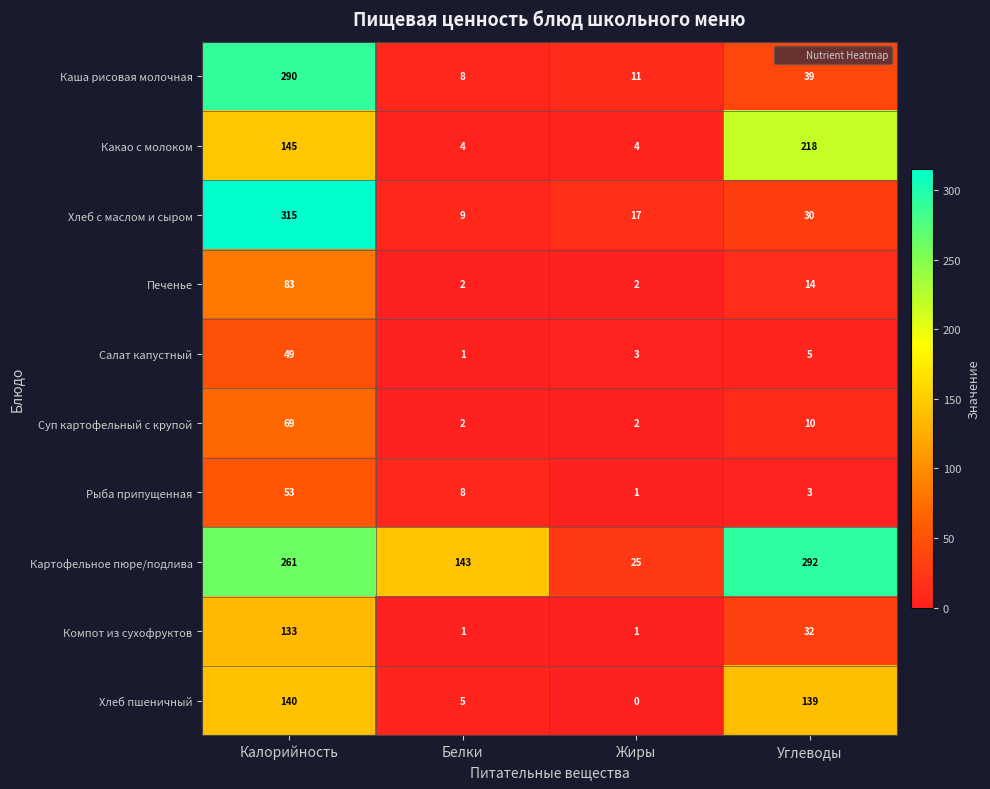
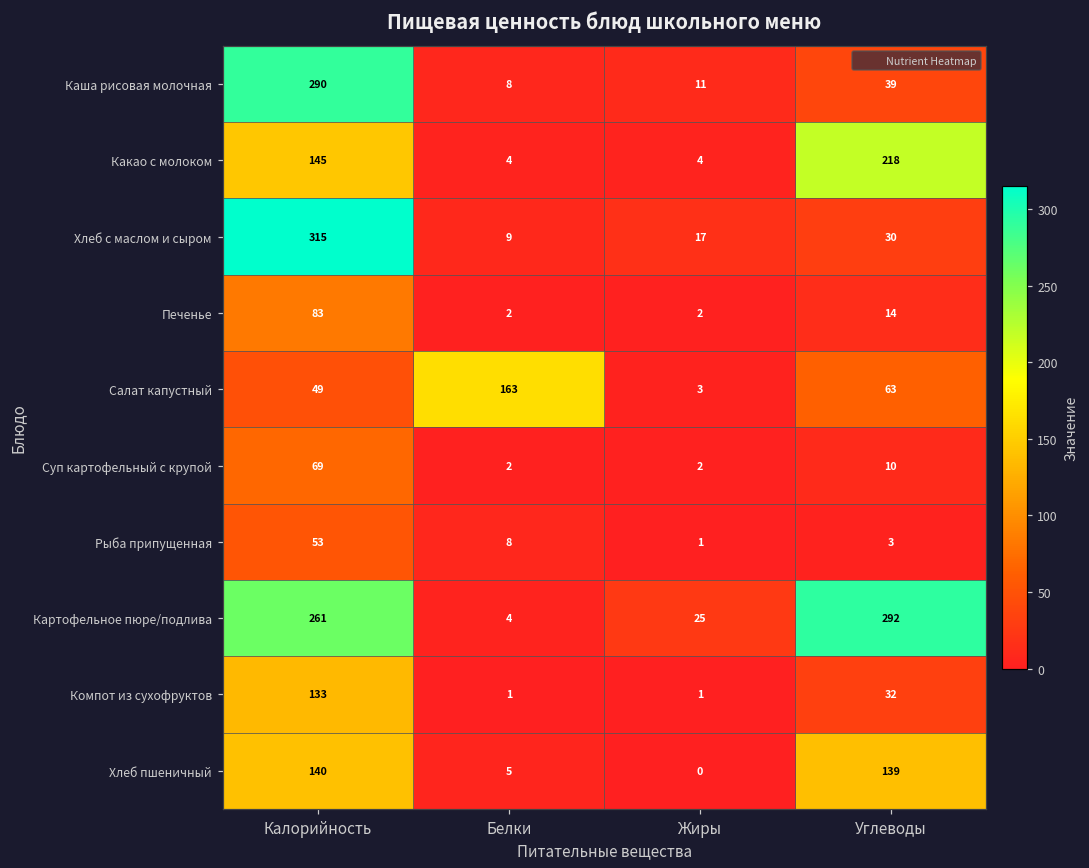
Салат капустный, Белки: 1 -> 163
Салат капустный, Углеводы: 5 -> 63
Картофельное пюре/подлива, Белки: 143 -> 4
